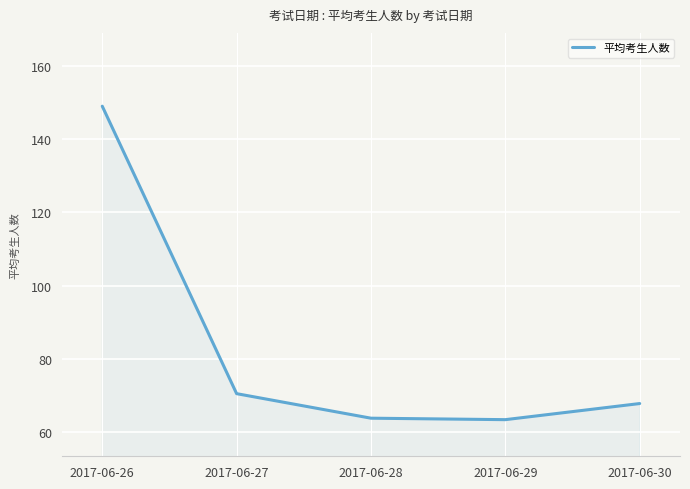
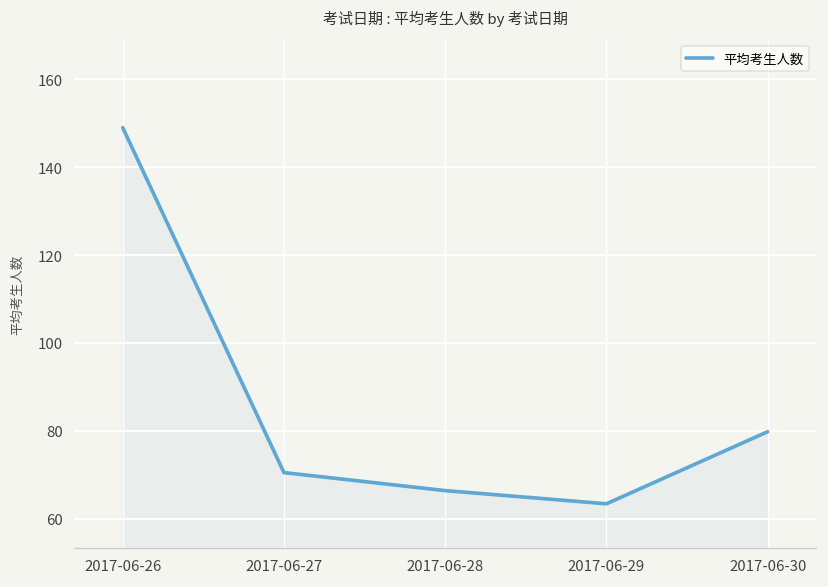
2017-06-28: 64 -> 66
2017-06-30: 68 -> 80
